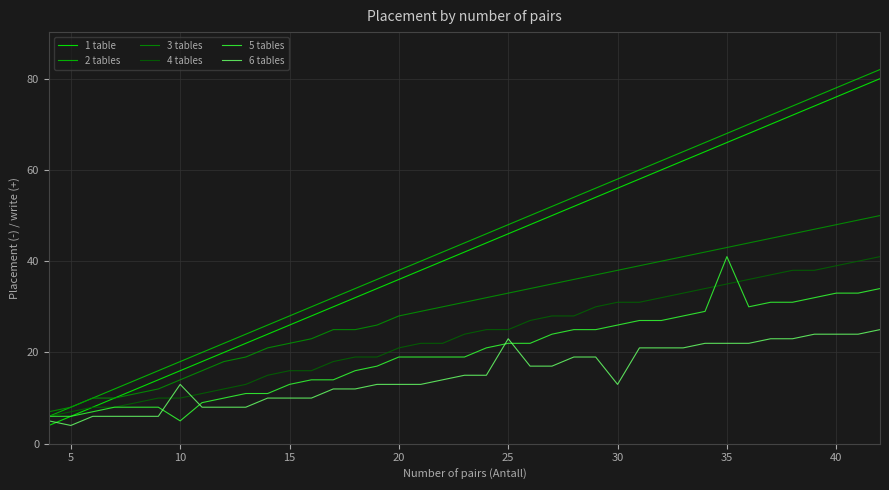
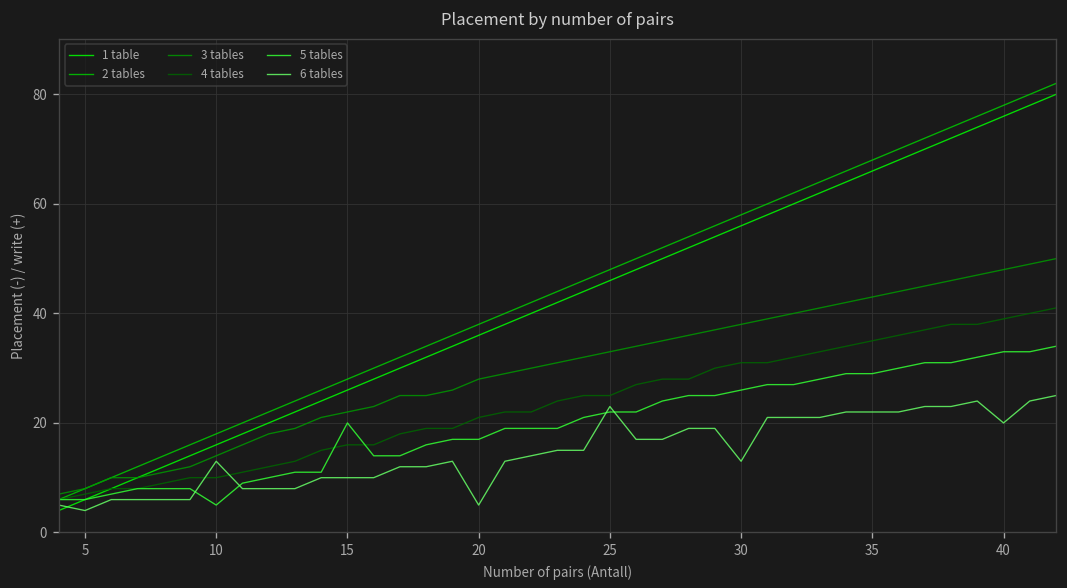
5 tables, 15: 13 -> 20
5 tables, 20: 19 -> 17
6 tables, 20: 13 -> 5
5 tables, 35: 41 -> 29
6 tables, 40: 24 -> 20
